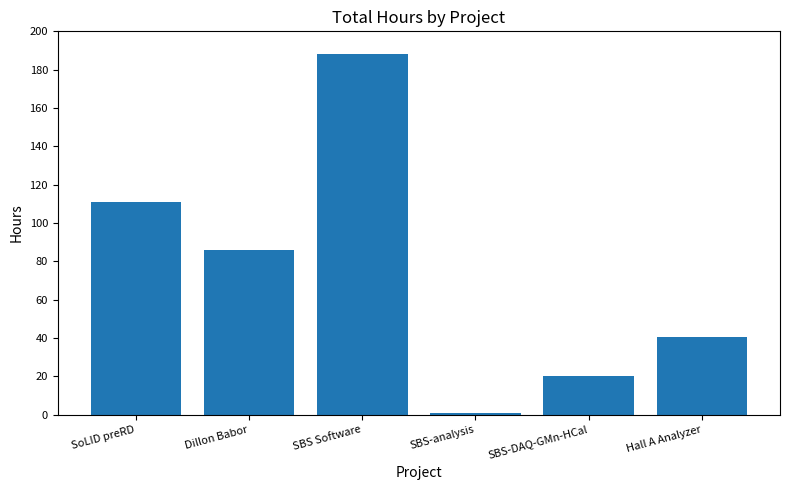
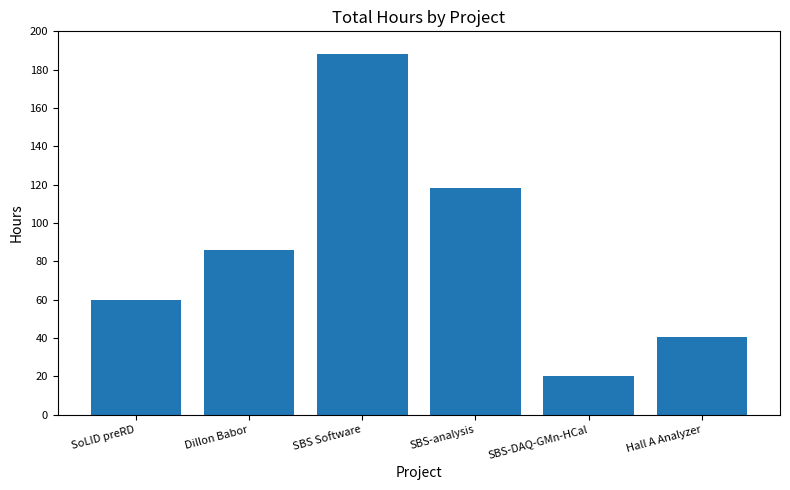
SoLID preRD: 111 -> 60
SBS-analysis: 1 -> 118
